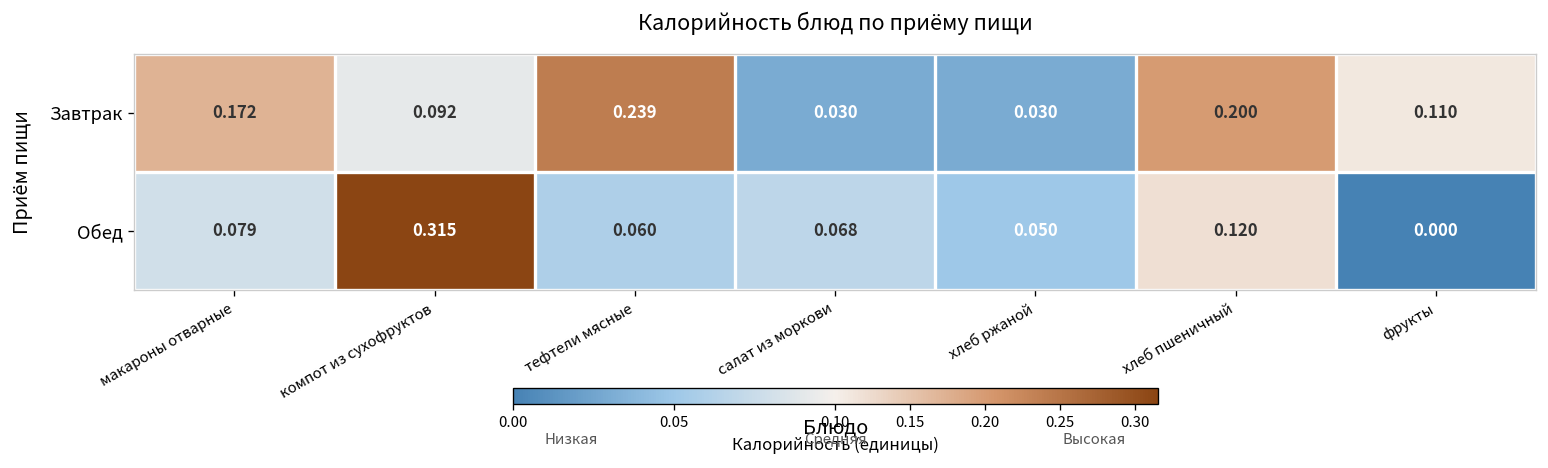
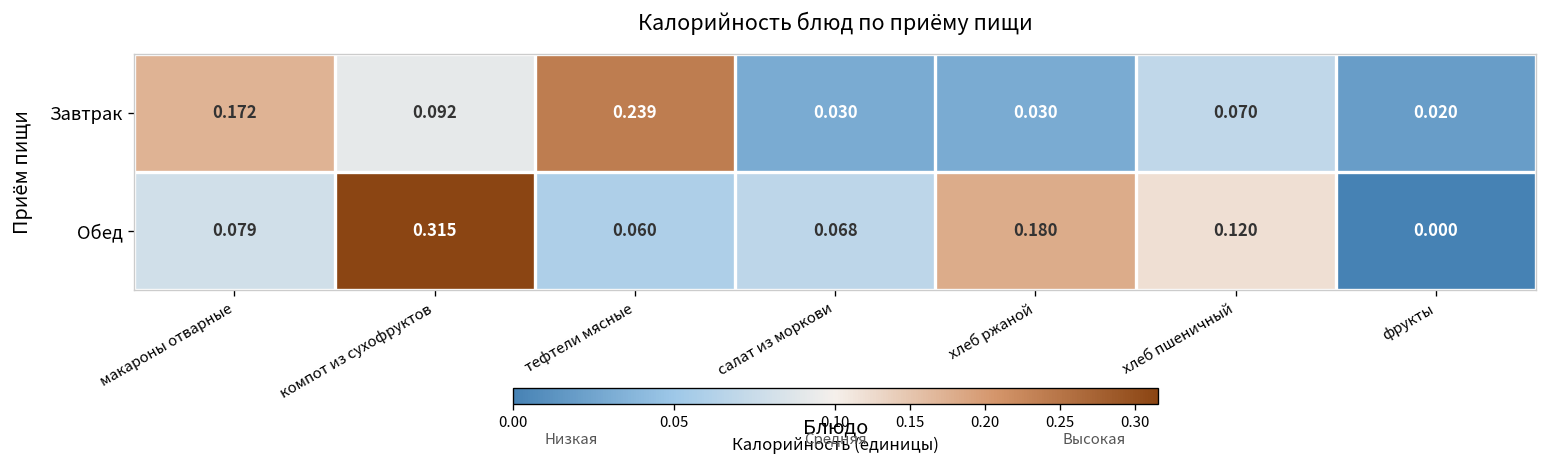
Завтрак, хлеб пшеничный: 0.200 -> 0.070
Завтрак, фрукты: 0.110 -> 0.020
Обед, хлеб ржаной: 0.050 -> 0.180
